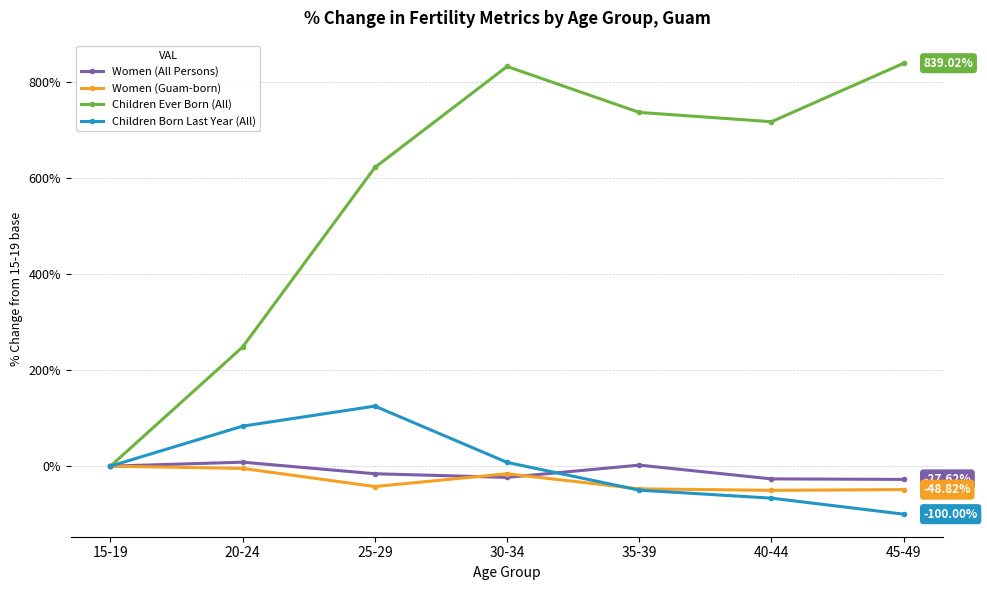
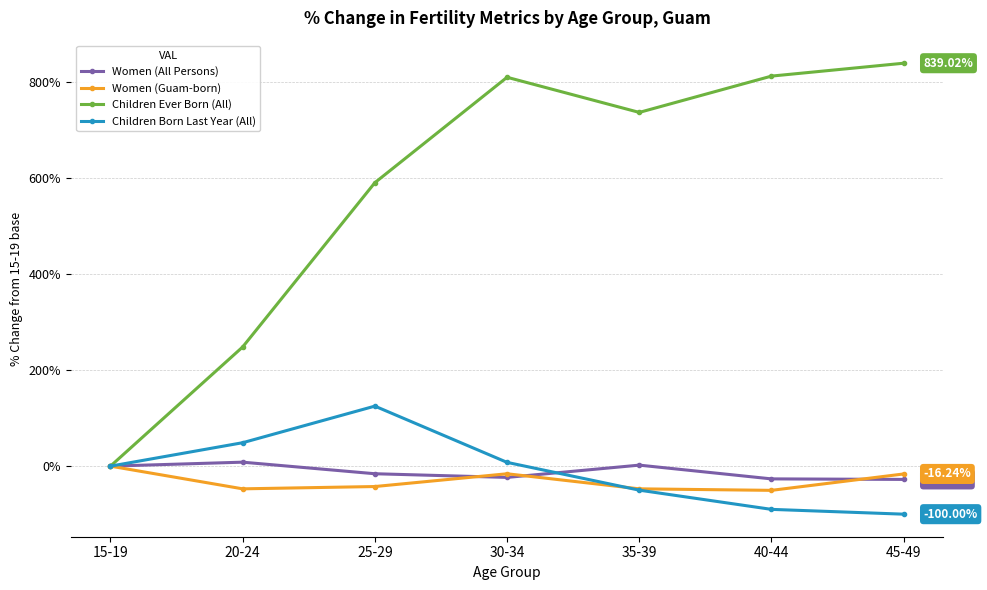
Women (Guam-born), 20-24: 0% -> -50%
Children Born Last Year (All), 20-24: 80% -> 50%
Children Ever Born (All), 25-29: 620% -> 590%
Children Ever Born (All), 30-34: 830% -> 810%
Children Ever Born (All), 40-44: 720% -> 810%
Children Born Last Year (All), 40-44: -70% -> -90%
Women (Guam-born), 45-49: -48.82% -> -16.24%
